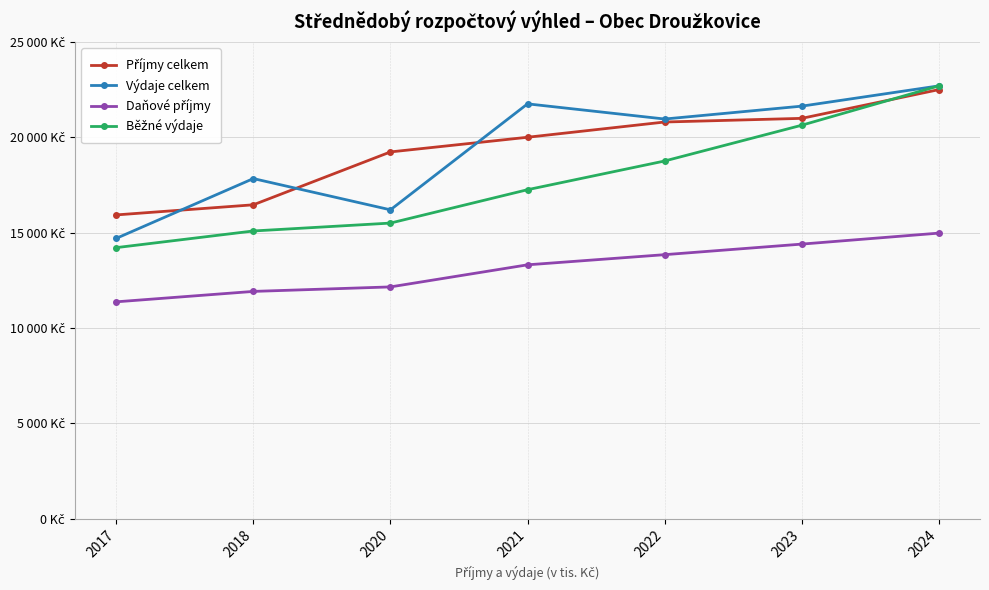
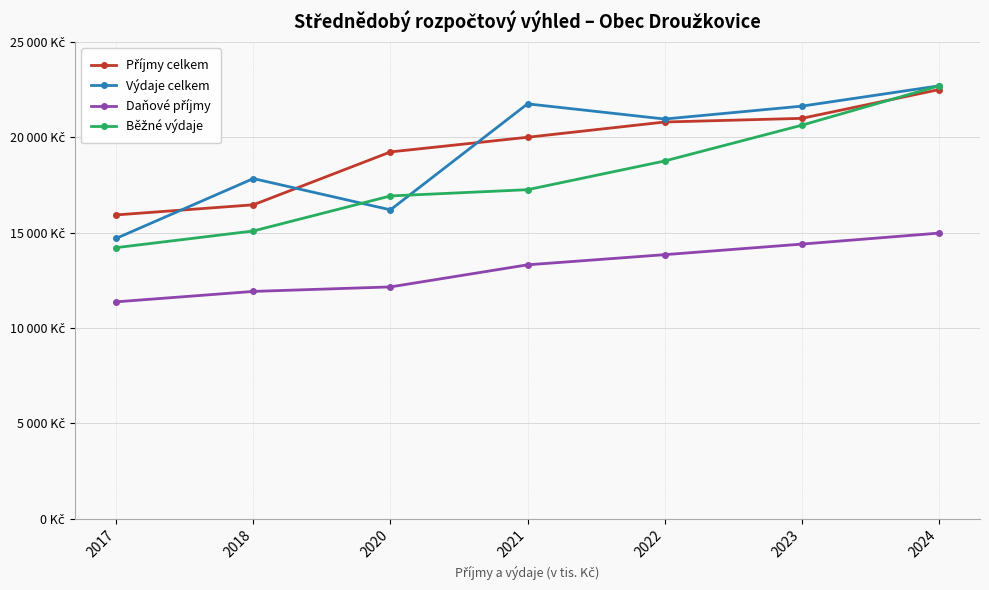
Běžné výdaje, 2020: 15500 Kč -> 16900 Kč
